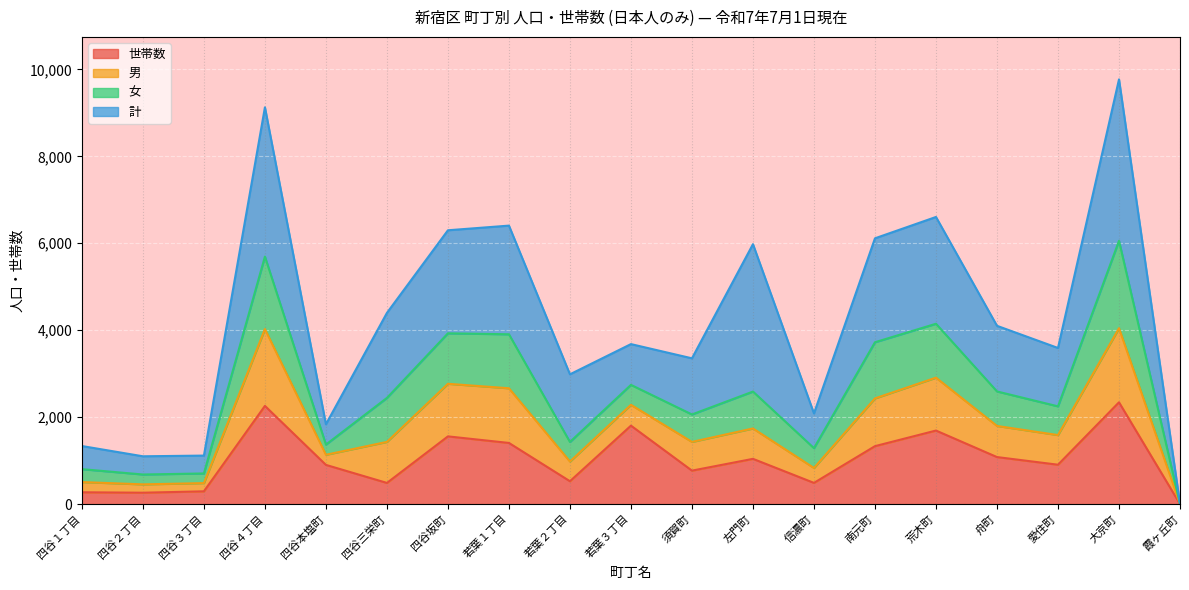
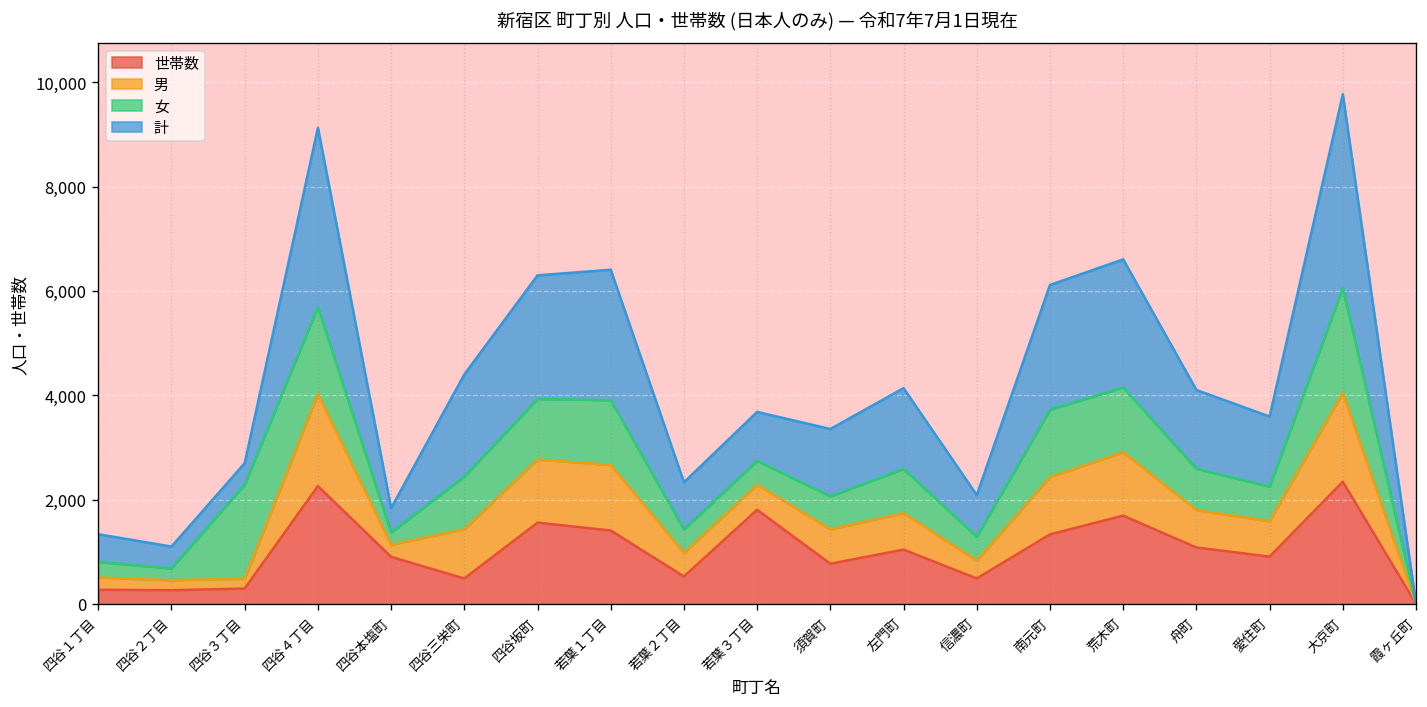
女, 四谷３丁目: 200 -> 1,800
計, 若葉２丁目: 1,600 -> 900
計, 左門町: 3,400 -> 1,500
